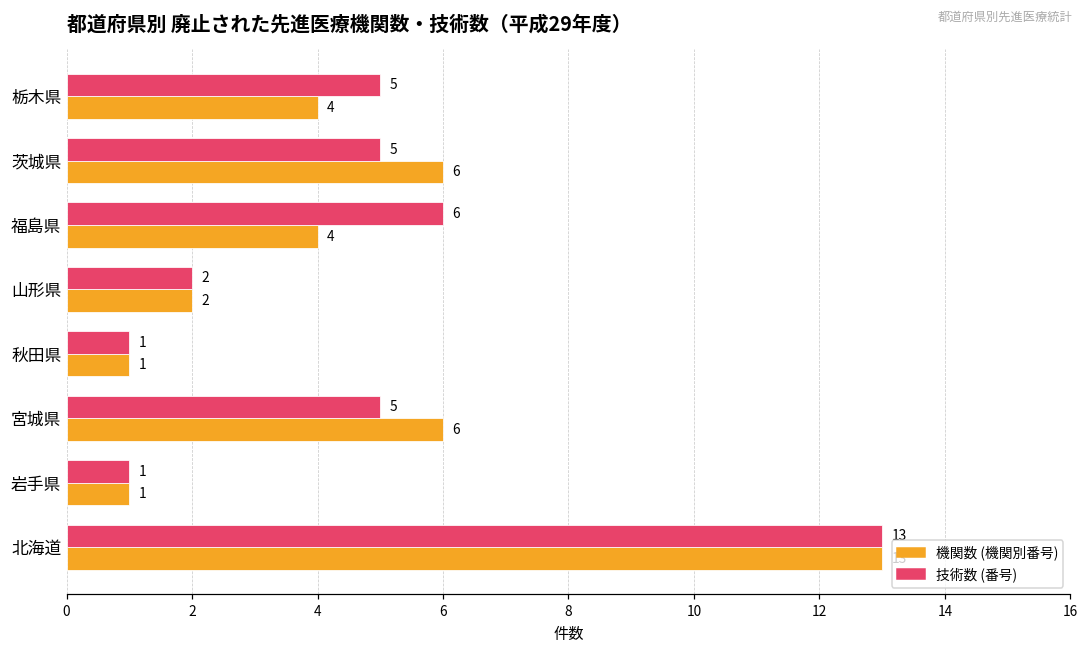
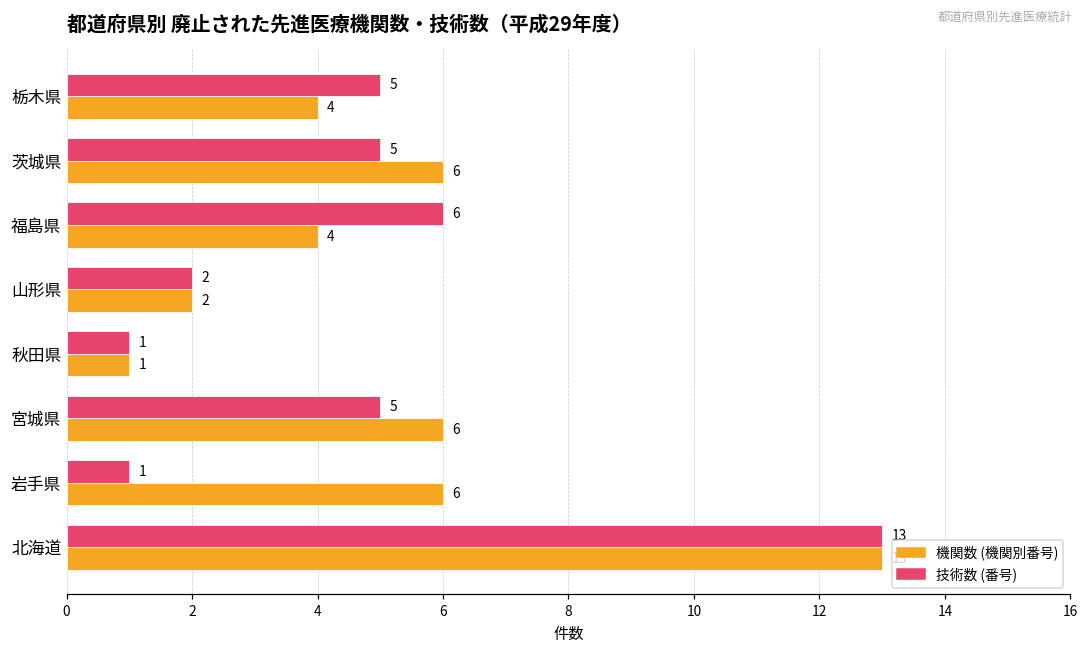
機関数 (機関別番号), 岩手県: 1 -> 6
